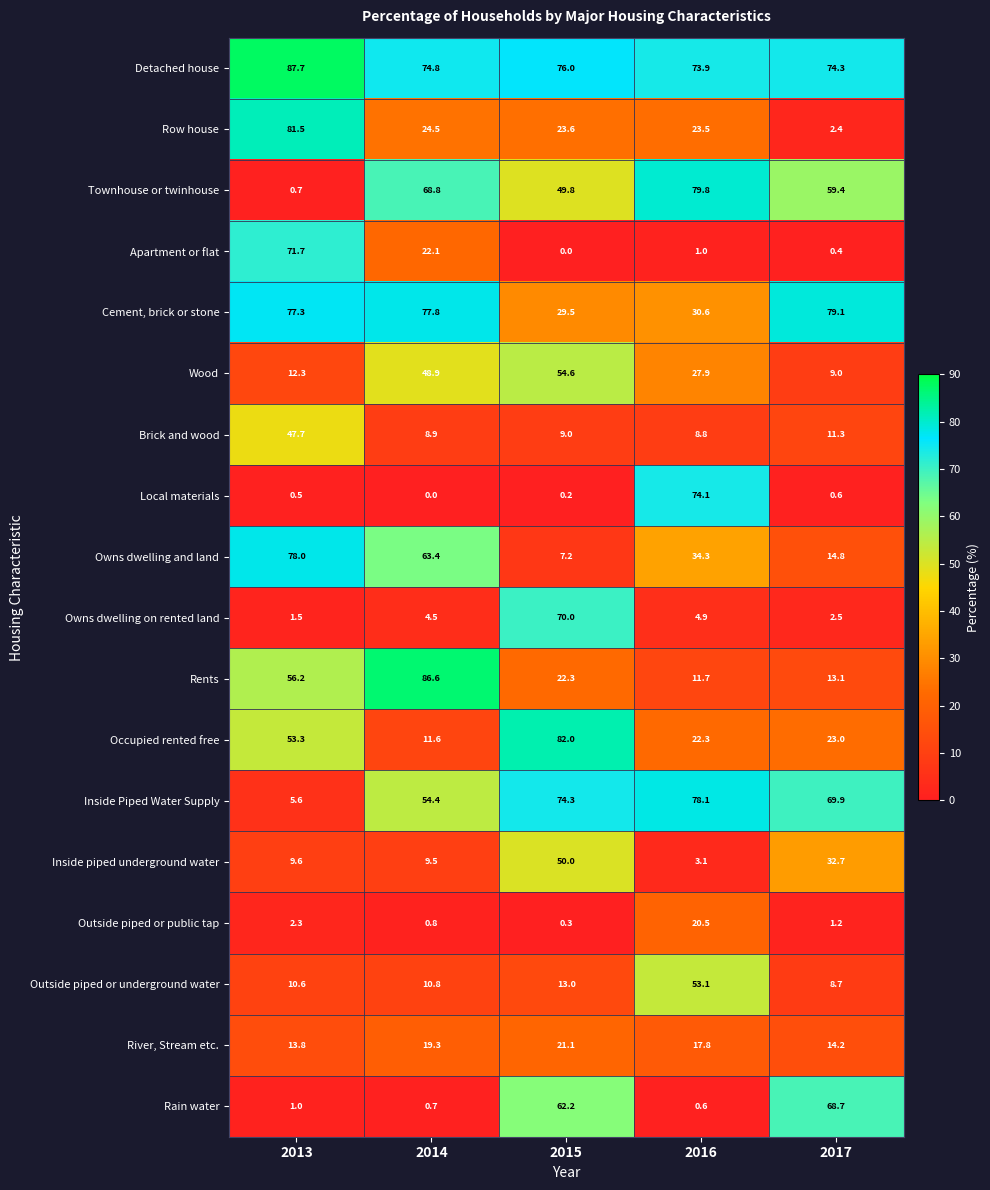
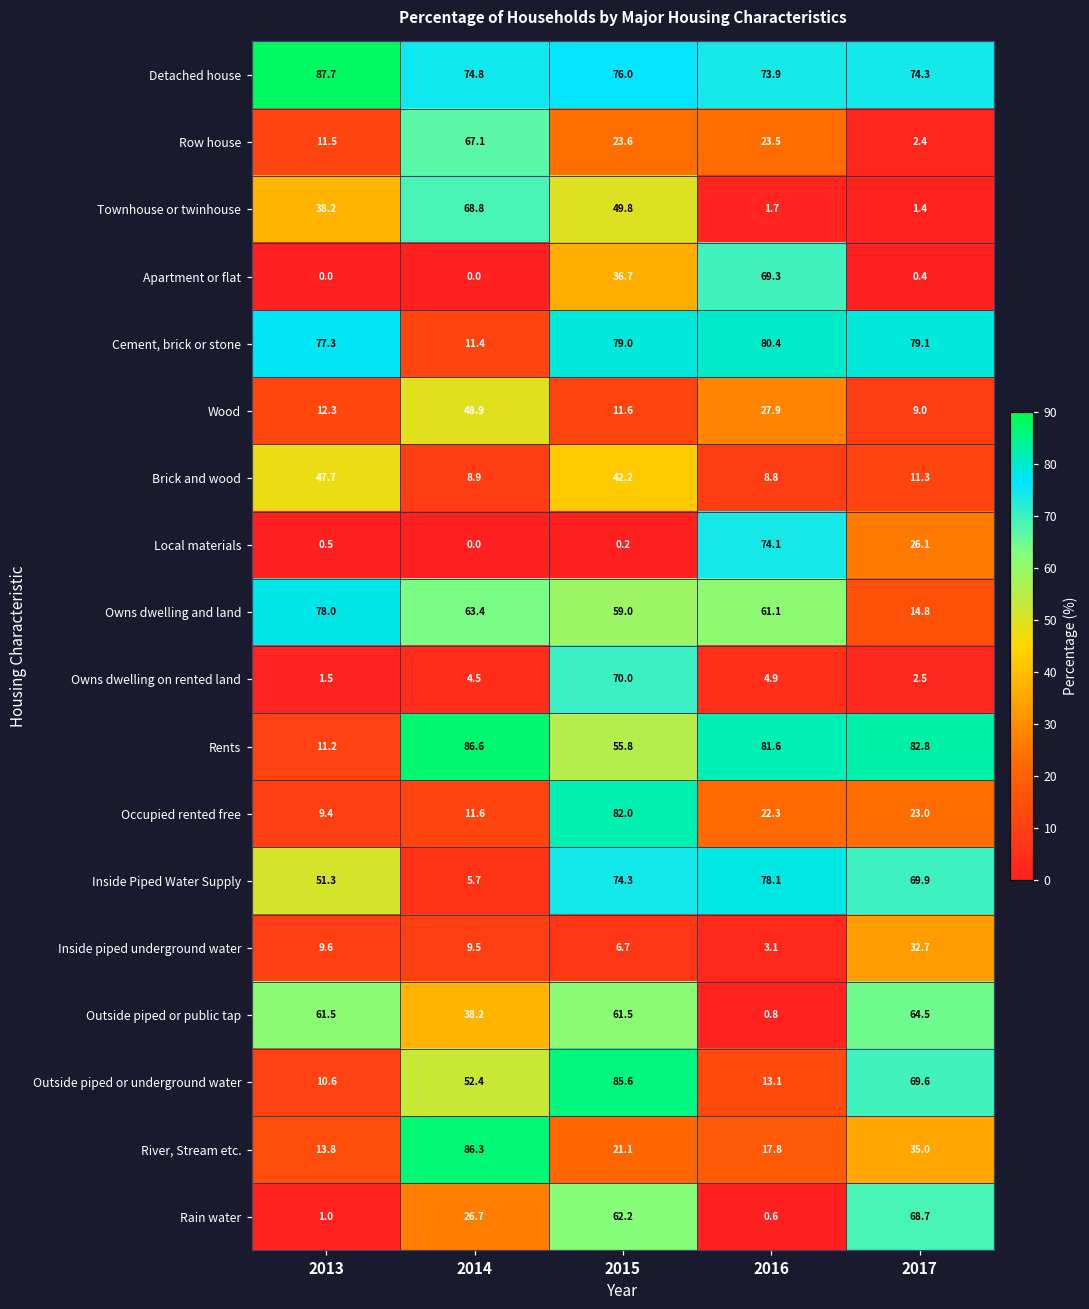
Row house, 2013: 81.5 -> 11.5
Row house, 2014: 24.5 -> 67.1
Townhouse or twinhouse, 2013: 0.7 -> 38.2
Townhouse or twinhouse, 2016: 79.8 -> 1.7
Townhouse or twinhouse, 2017: 59.4 -> 1.4
Apartment or flat, 2013: 71.7 -> 0.0
Apartment or flat, 2014: 22.1 -> 0.0
Apartment or flat, 2015: 0.0 -> 36.7
Apartment or flat, 2016: 1.0 -> 69.3
Cement, brick or stone, 2014: 77.8 -> 11.4
Cement, brick or stone, 2015: 29.5 -> 79.0
Cement, brick or stone, 2016: 30.6 -> 80.4
Wood, 2015: 54.6 -> 11.6
Brick and wood, 2015: 9.0 -> 42.2
Local materials, 2017: 0.6 -> 26.1
Owns dwelling and land, 2015: 7.2 -> 59.0
Owns dwelling and land, 2016: 34.3 -> 61.1
Rents, 2013: 56.2 -> 11.2
Rents, 2015: 22.3 -> 55.8
Rents, 2016: 11.7 -> 81.6
Rents, 2017: 13.1 -> 82.8
Occupied rented free, 2013: 53.3 -> 9.4
Inside Piped Water Supply, 2013: 5.6 -> 51.3
Inside Piped Water Supply, 2014: 54.4 -> 5.7
Inside piped underground water, 2015: 50.0 -> 6.7
Outside piped or public tap, 2013: 2.3 -> 61.5
Outside piped or public tap, 2014: 0.8 -> 38.2
Outside piped or public tap, 2015: 0.3 -> 61.5
Outside piped or public tap, 2016: 20.5 -> 0.8
Outside piped or public tap, 2017: 1.2 -> 64.5
Outside piped or underground water, 2014: 10.8 -> 52.4
Outside piped or underground water, 2015: 13.0 -> 85.6
Outside piped or underground water, 2016: 53.1 -> 13.1
Outside piped or underground water, 2017: 8.7 -> 69.6
River, Stream etc., 2014: 19.3 -> 86.3
River, Stream etc., 2017: 14.2 -> 35.0
Rain water, 2014: 0.7 -> 26.7
